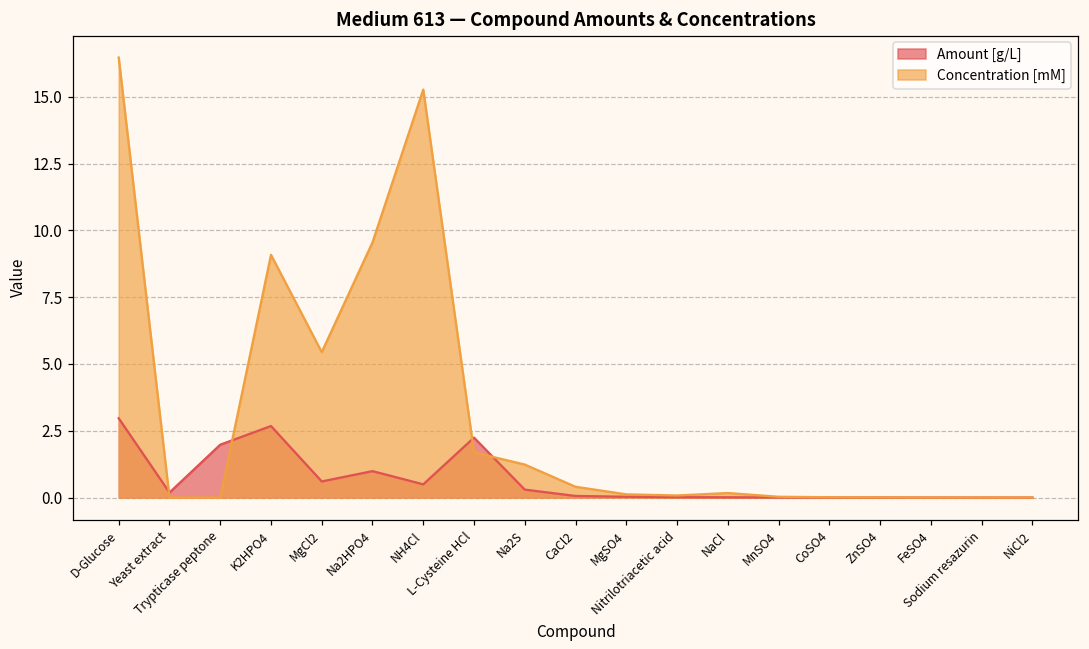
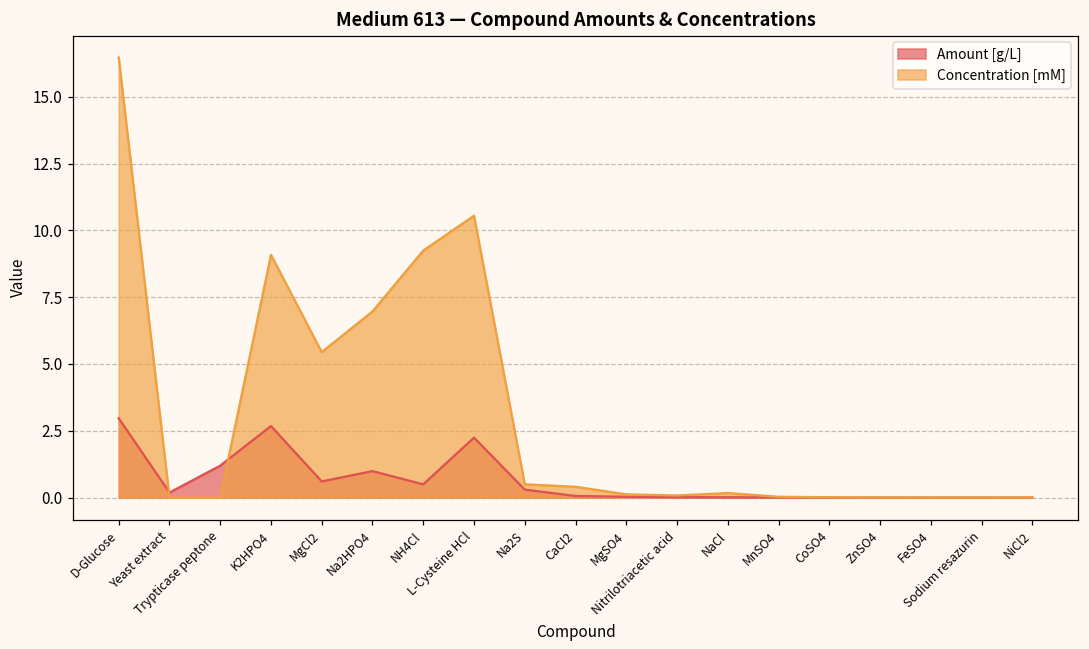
Amount [g/L], Trypticase peptone: 2.0 -> 1.2
Concentration [mM], Na2HPO4: 9.6 -> 7.0
Concentration [mM], NH4Cl: 15.3 -> 9.2
Concentration [mM], L-Cysteine HCl: 1.7 -> 10.6
Concentration [mM], Na2S: 1.2 -> 0.5
